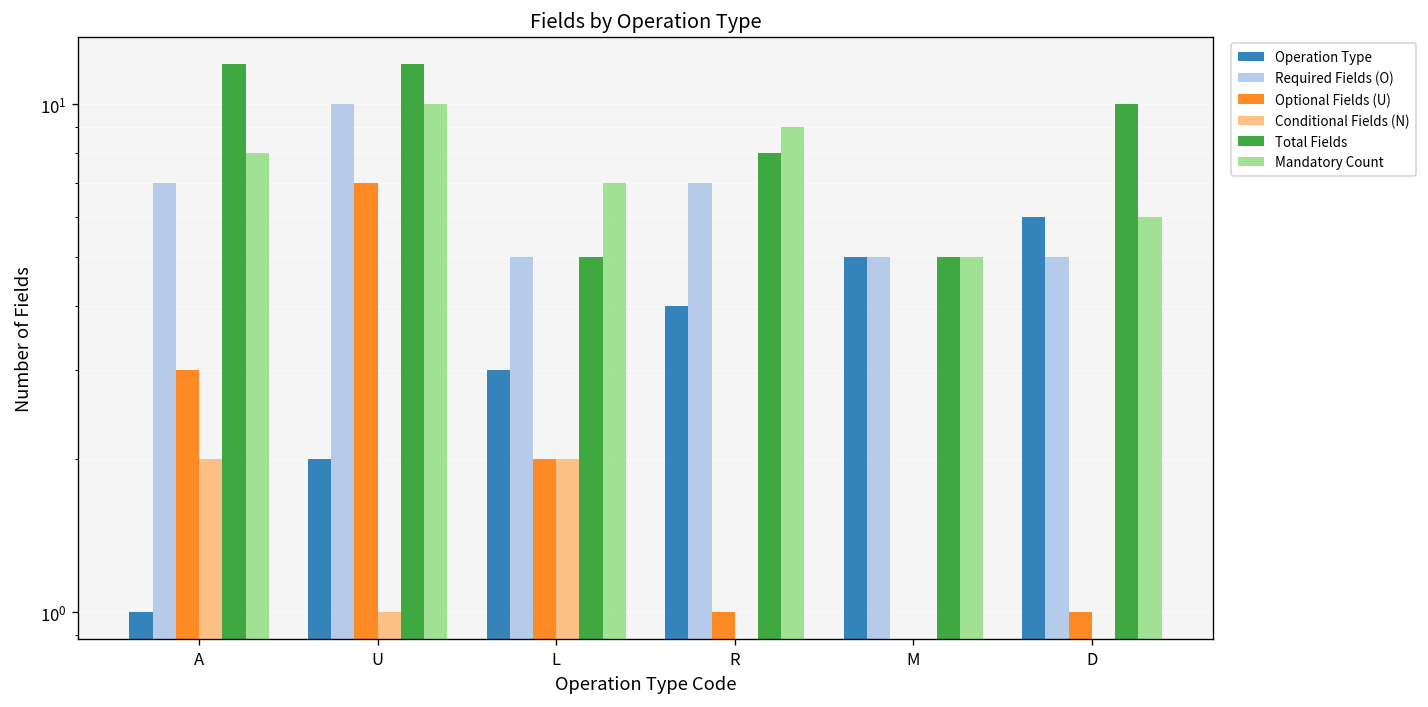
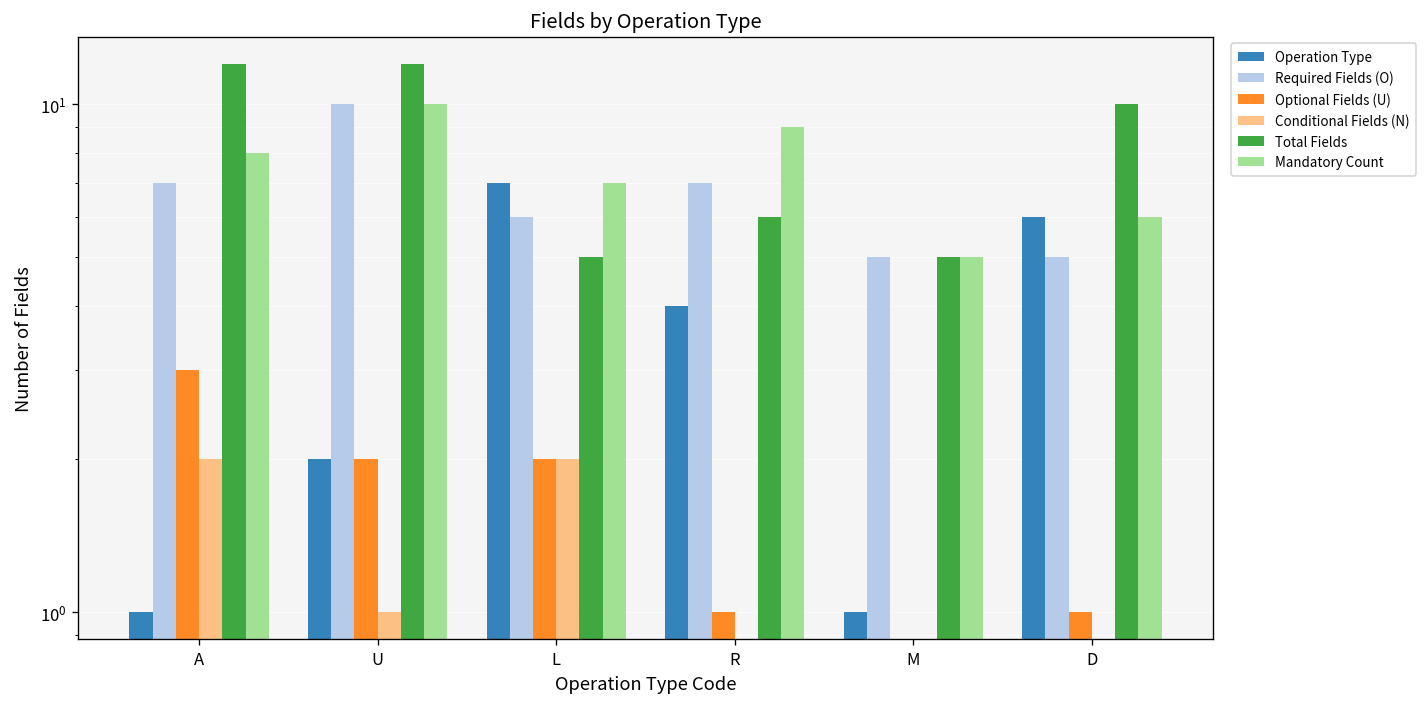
Optional Fields (U), U: 7 -> 2
Operation Type, L: 3 -> 7
Required Fields (O), L: 5 -> 6
Total Fields, R: 8 -> 6
Operation Type, M: 5 -> 1
